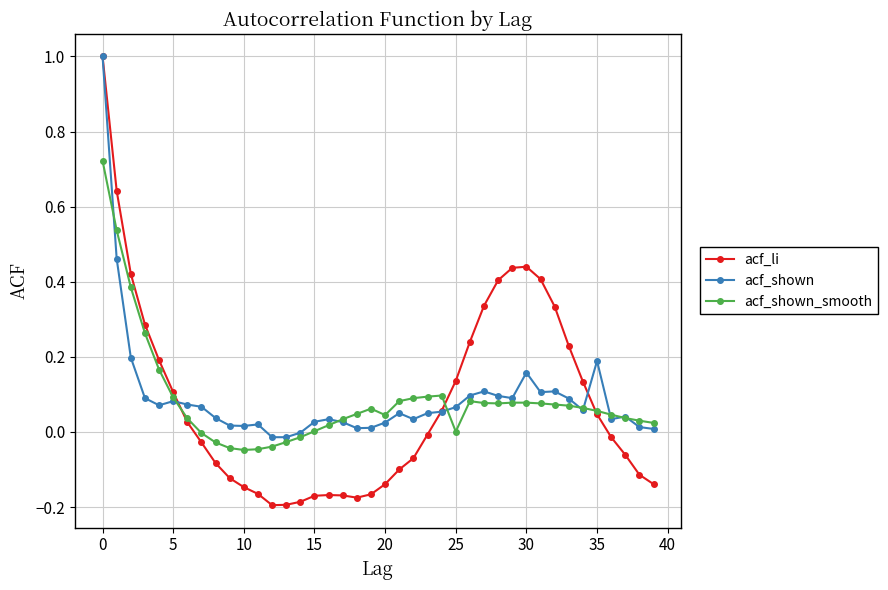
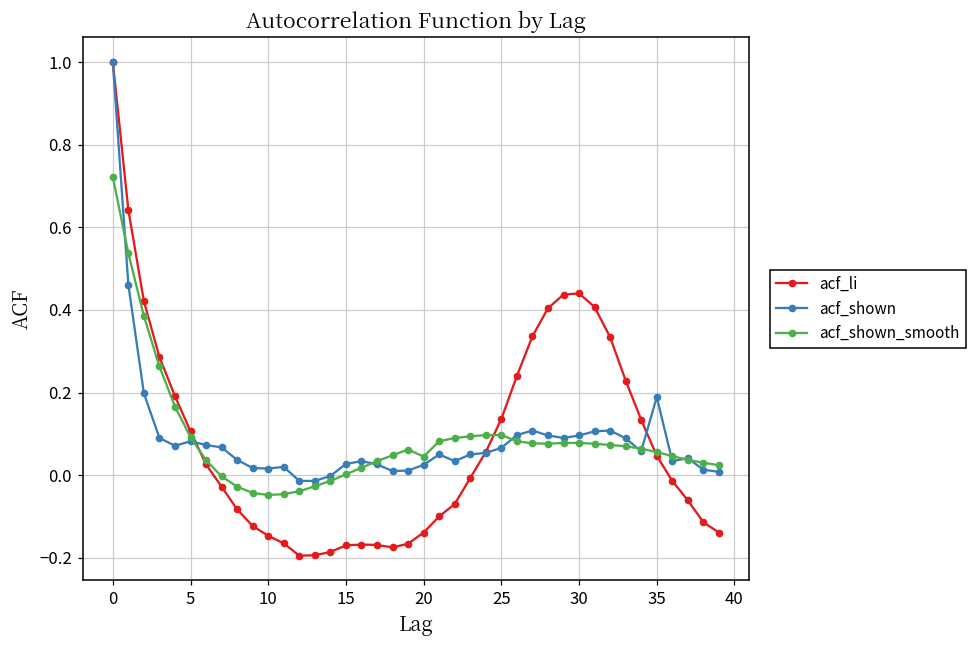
acf_shown_smooth, 25: 0.00 -> 0.10
acf_shown, 30: 0.16 -> 0.10
